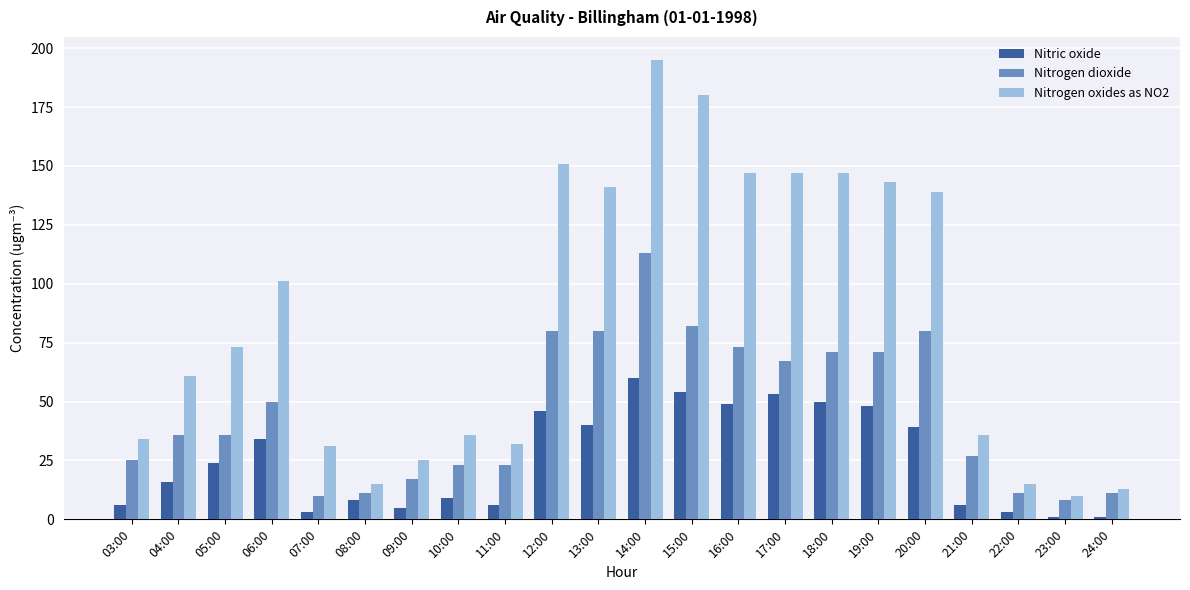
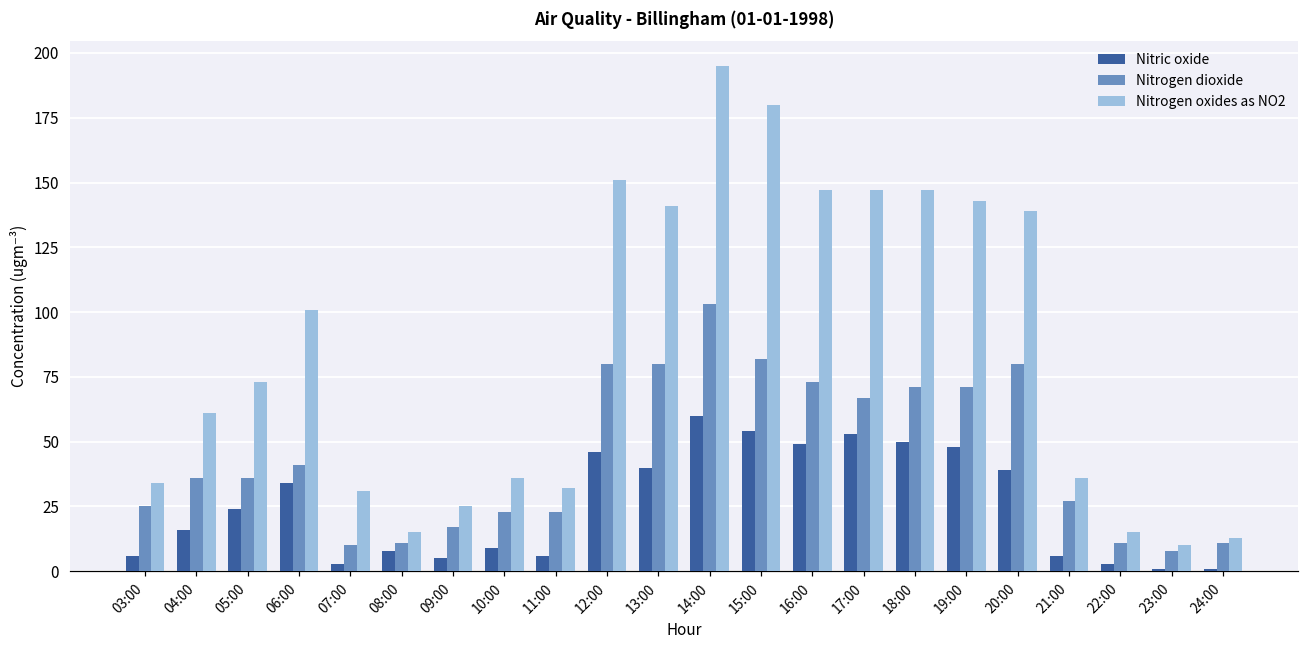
Nitrogen dioxide, 06:00: 50 -> 41
Nitrogen dioxide, 14:00: 113 -> 103
